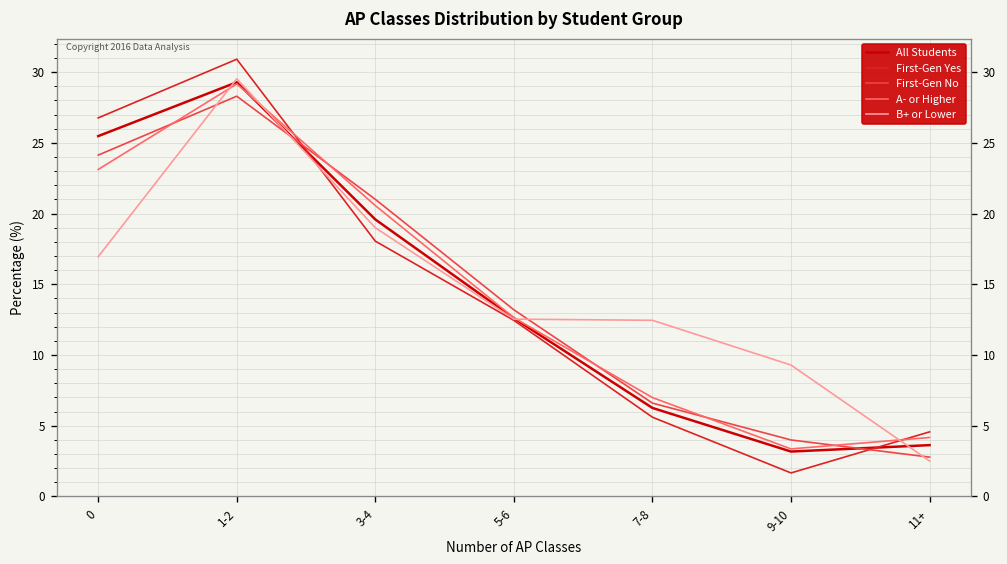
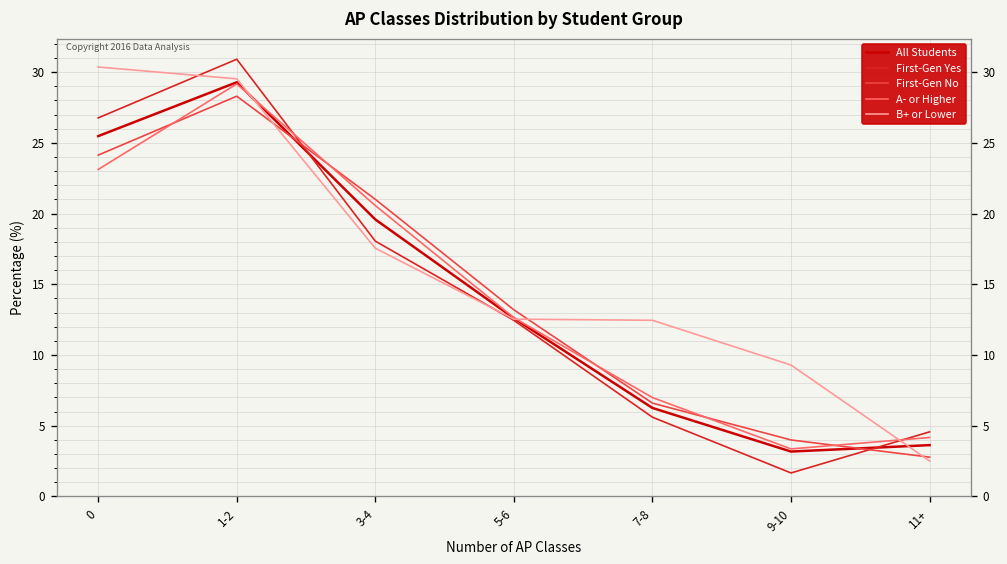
B+ or Lower, 0: 17.0 -> 30.4
B+ or Lower, 3-4: 19.0 -> 17.5
